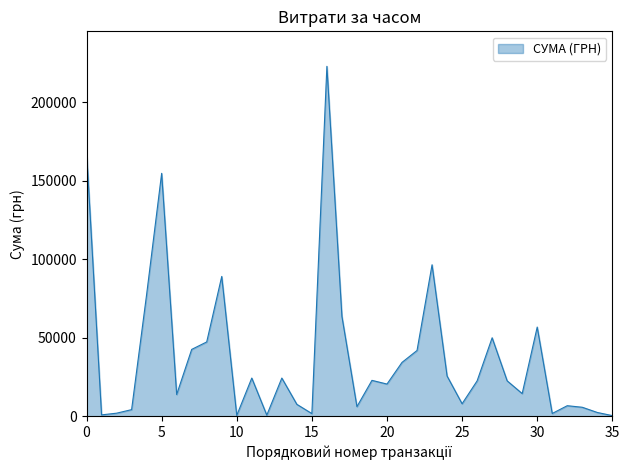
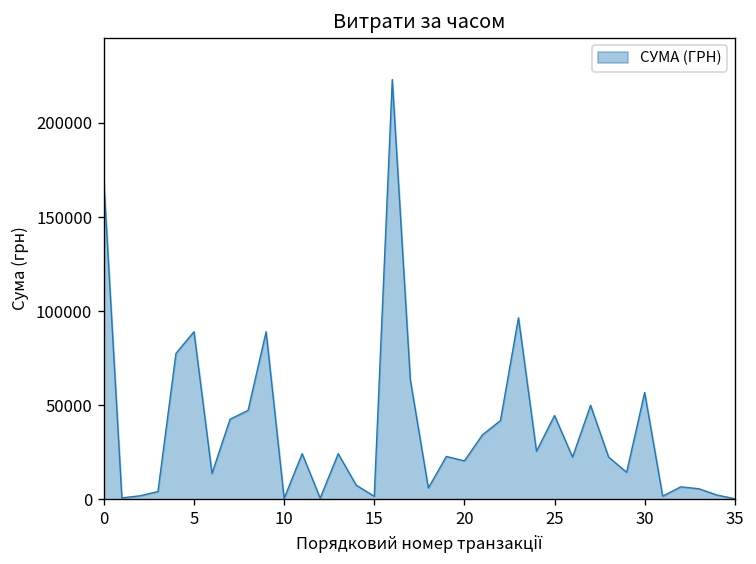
5: 155000 -> 89000
25: 8000 -> 45000
